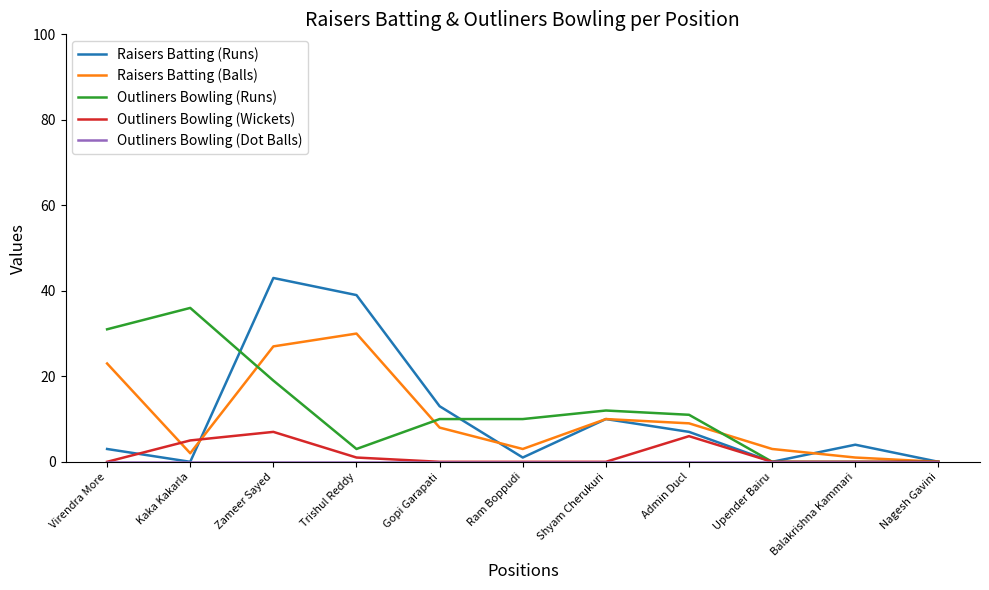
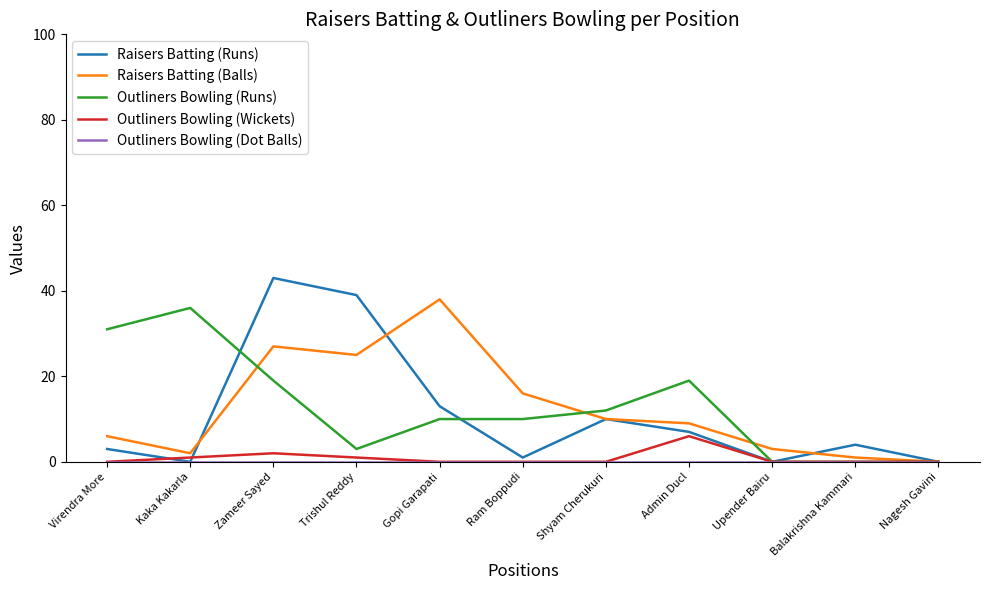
Raisers Batting (Balls), Virendra More: 23 -> 6
Outliners Bowling (Wickets), Kaka Kakarla: 5 -> 1
Outliners Bowling (Wickets), Zameer Sayed: 7 -> 2
Raisers Batting (Balls), Trishul Reddy: 30 -> 25
Raisers Batting (Balls), Gopi Garapati: 8 -> 38
Raisers Batting (Balls), Ram Boppudi: 3 -> 16
Outliners Bowling (Runs), Admin Ducl: 11 -> 19
